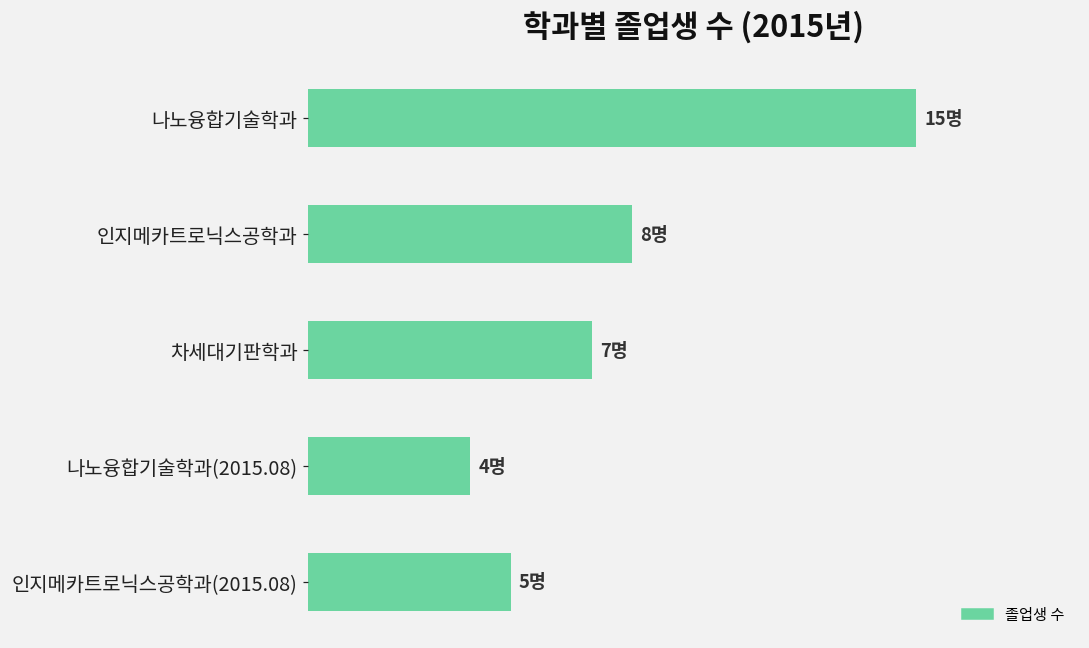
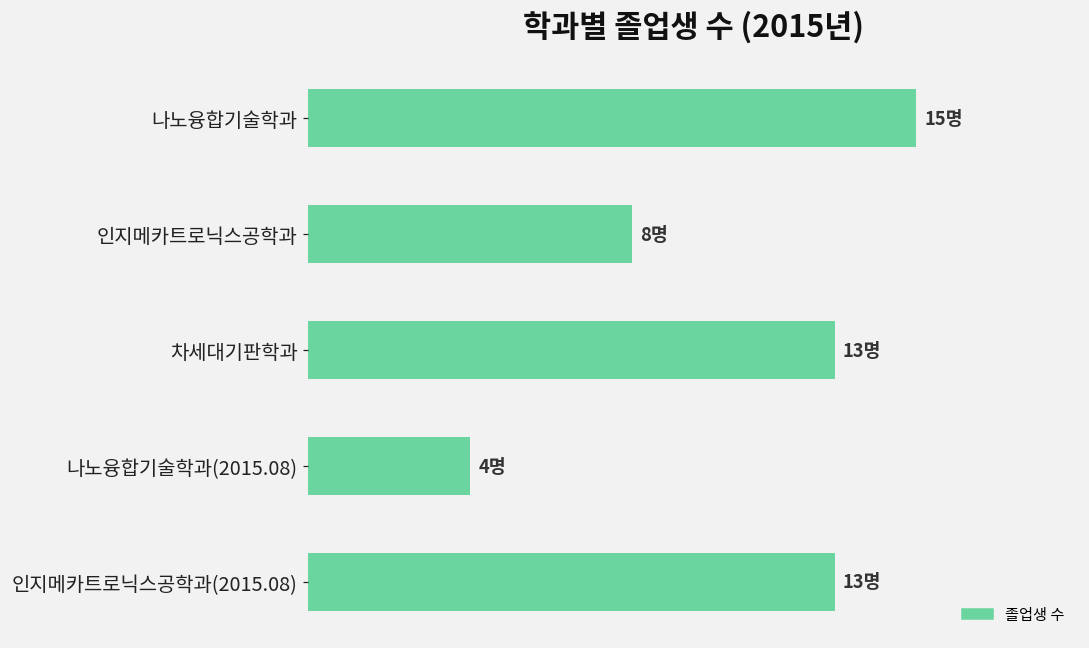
차세대기판학과: 7명 -> 13명
인지메카트로닉스공학과(2015.08): 5명 -> 13명
